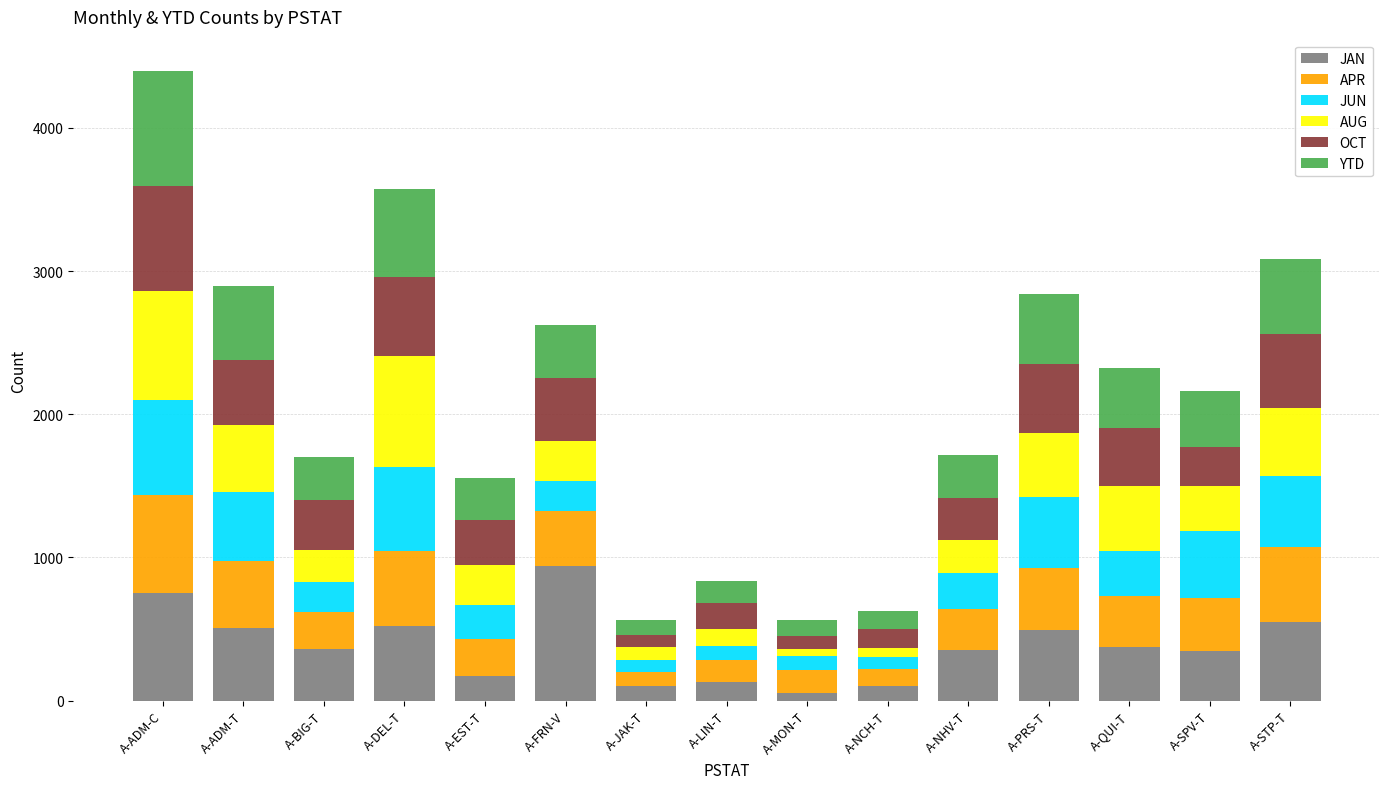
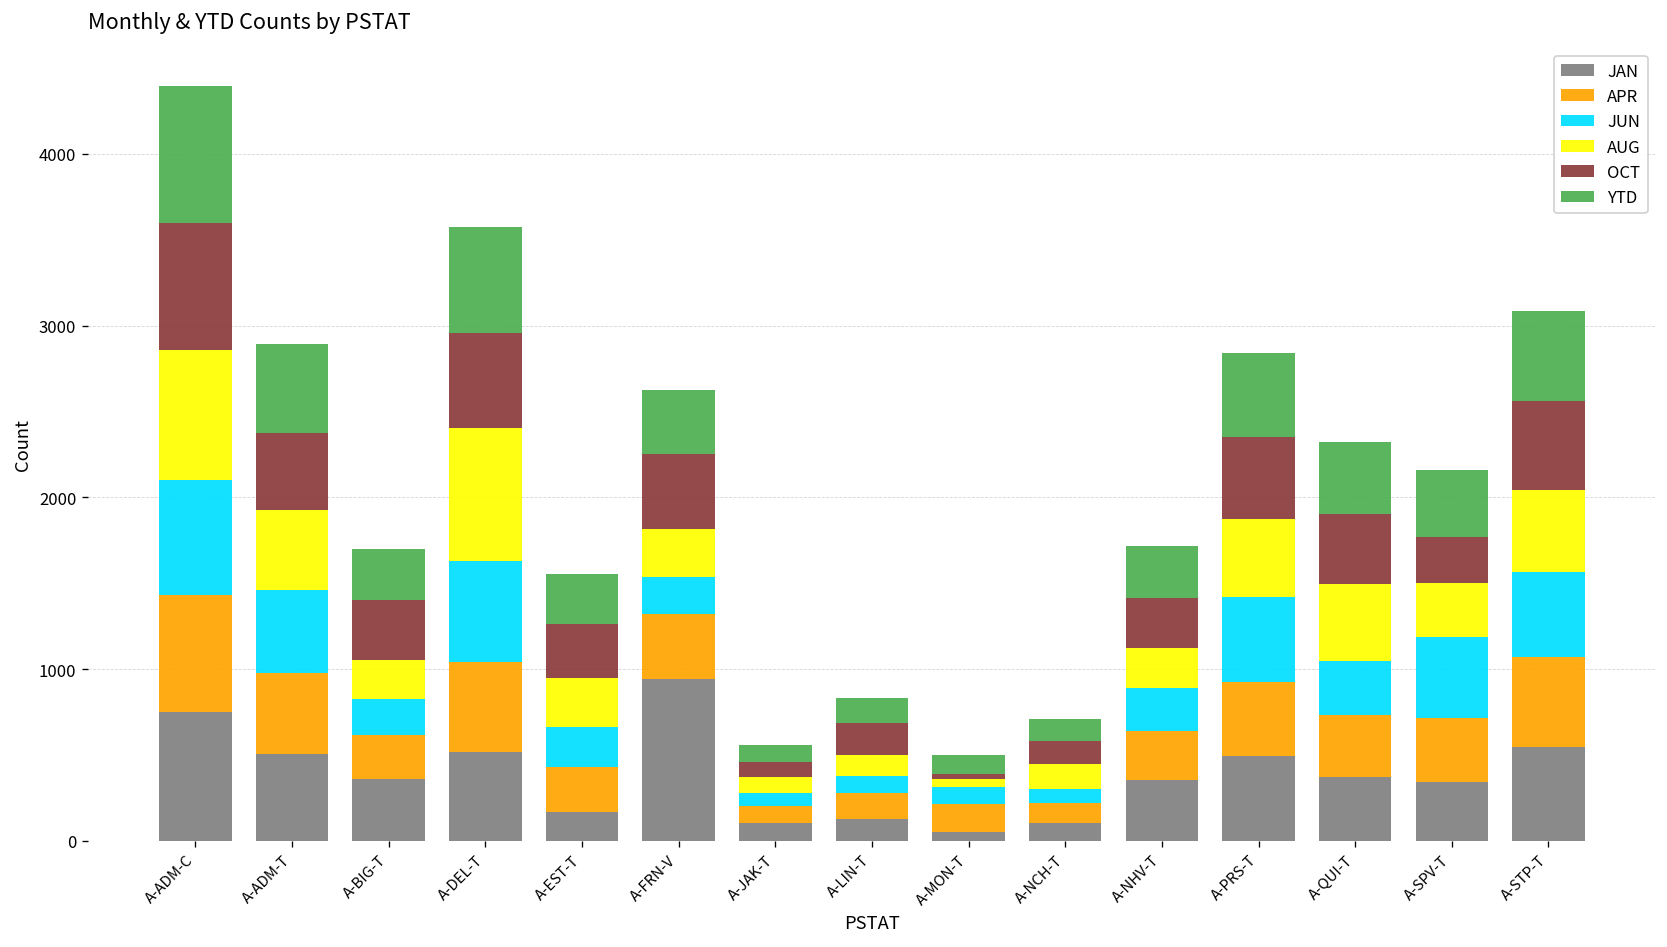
OCT, A-MON-T: 90 -> 30
AUG, A-NCH-T: 60 -> 150
